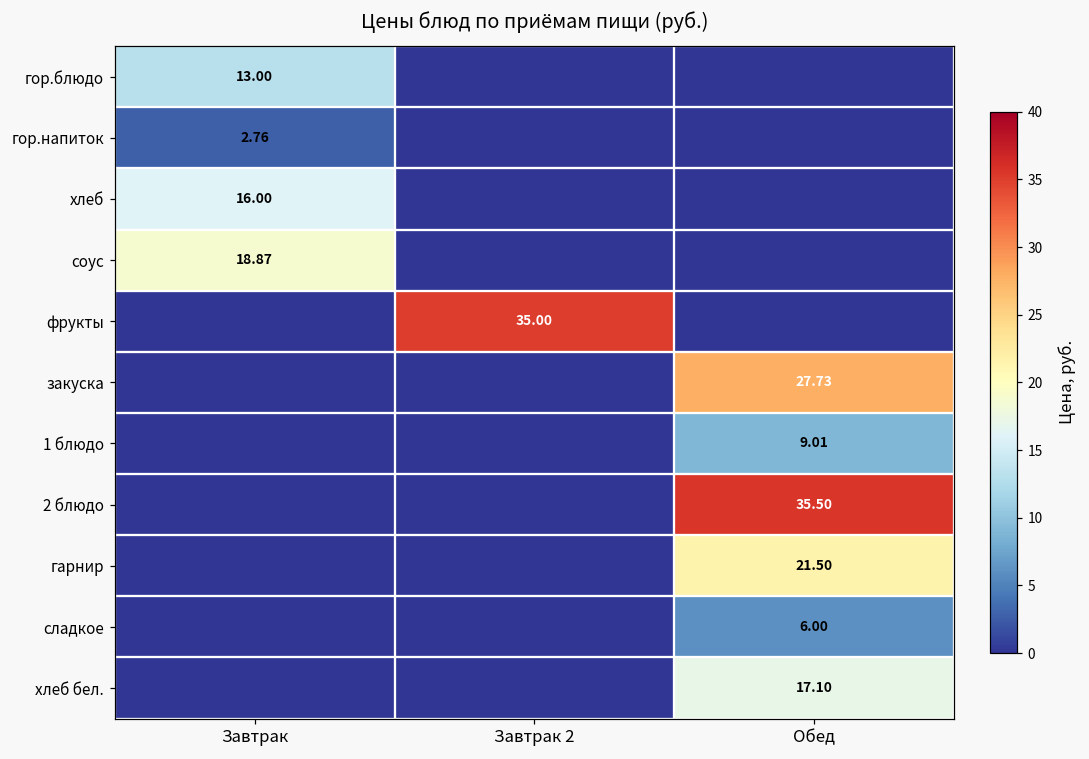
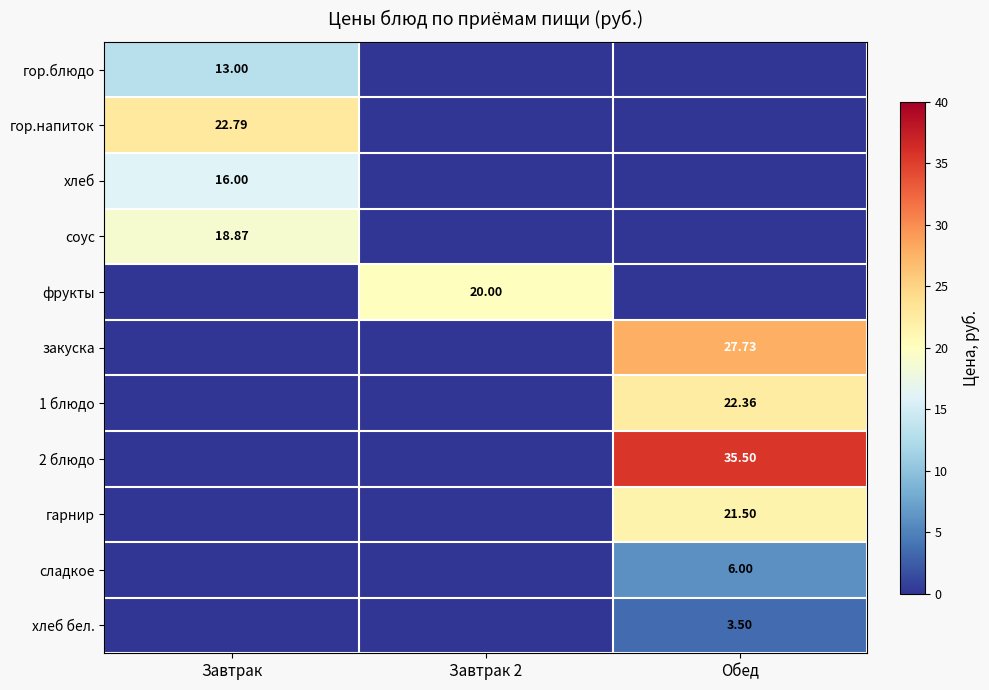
гор.напиток, Завтрак: 2.76 -> 22.79
фрукты, Завтрак 2: 35.00 -> 20.00
1 блюдо, Обед: 9.01 -> 22.36
хлеб бел., Обед: 17.10 -> 3.50
